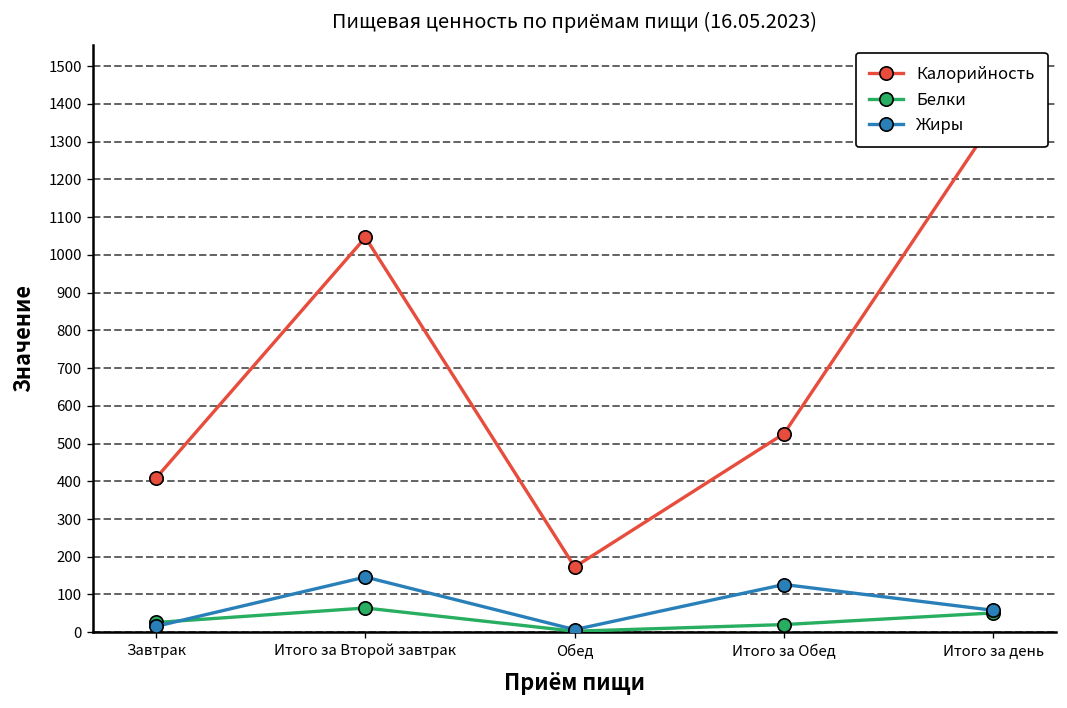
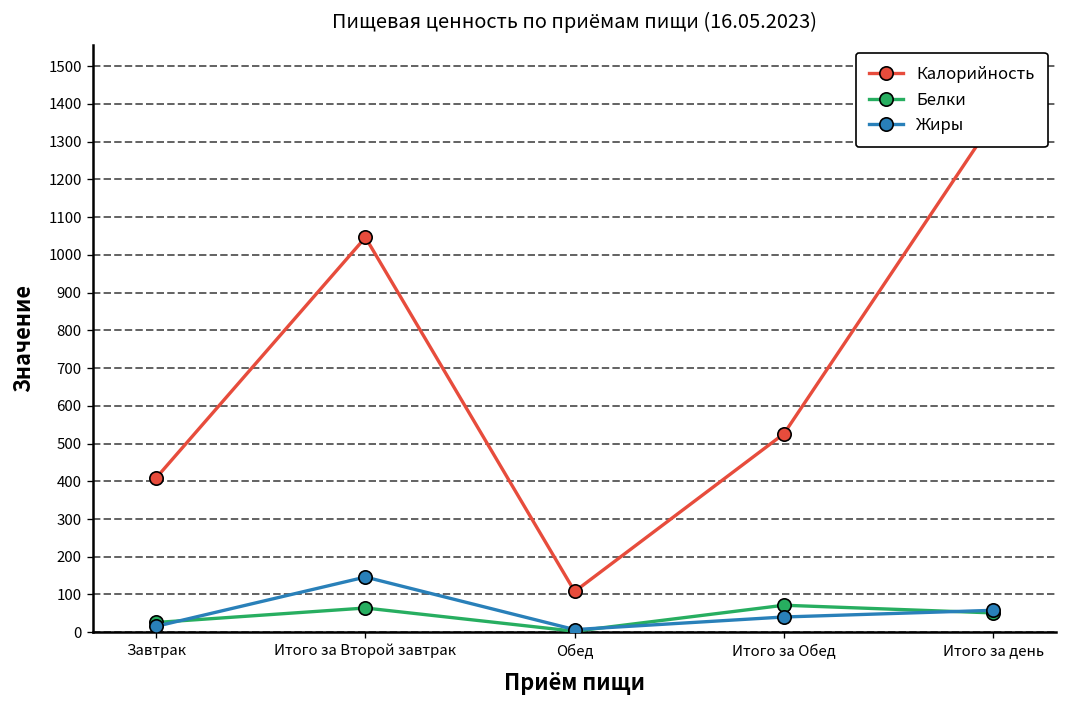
Калорийность, Обед: 170 -> 110
Белки, Итого за Обед: 20 -> 70
Жиры, Итого за Обед: 130 -> 40
